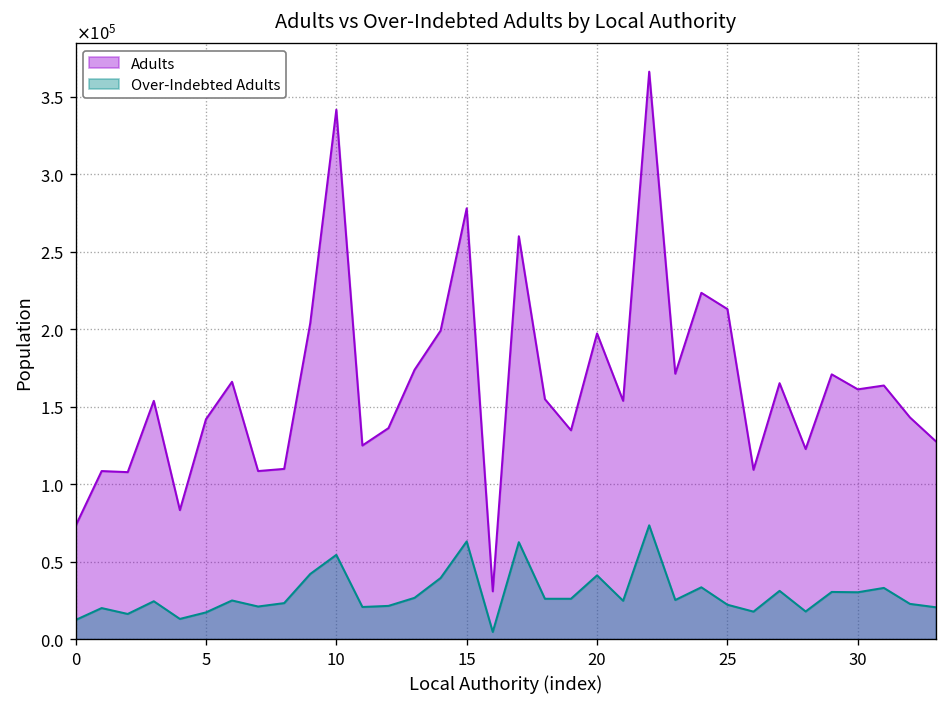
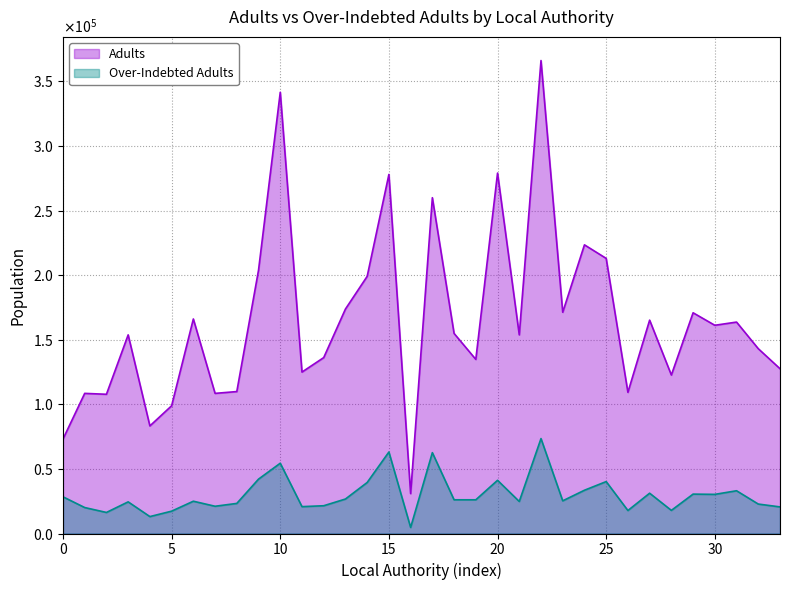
Over-Indebted Adults, 0: 12000 -> 28000
Adults, 5: 142000 -> 99000
Adults, 20: 197000 -> 279000
Over-Indebted Adults, 25: 22000 -> 40000
